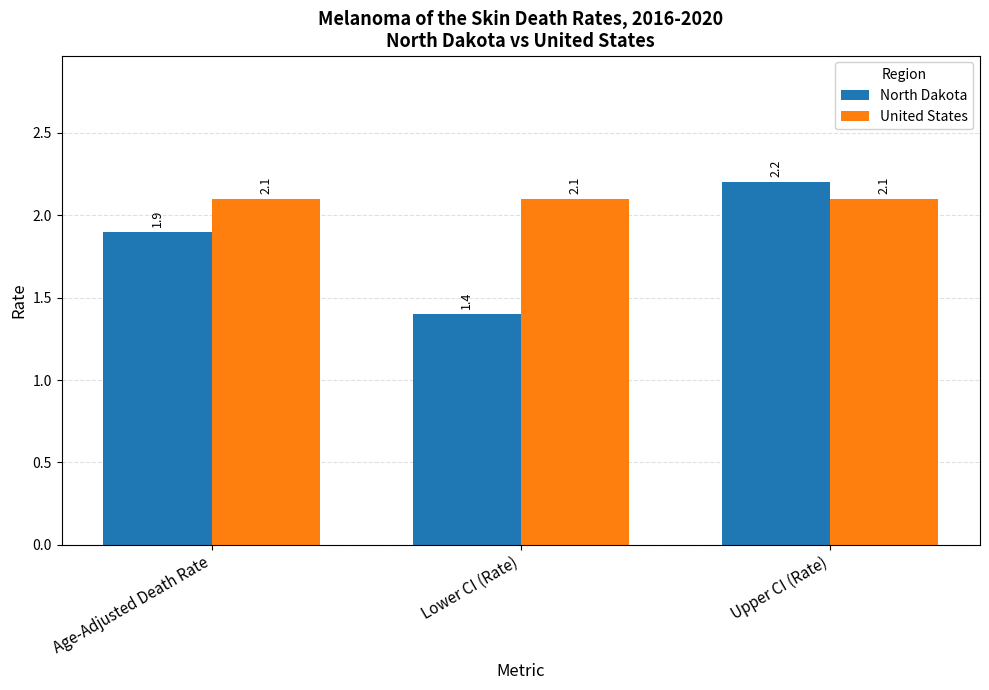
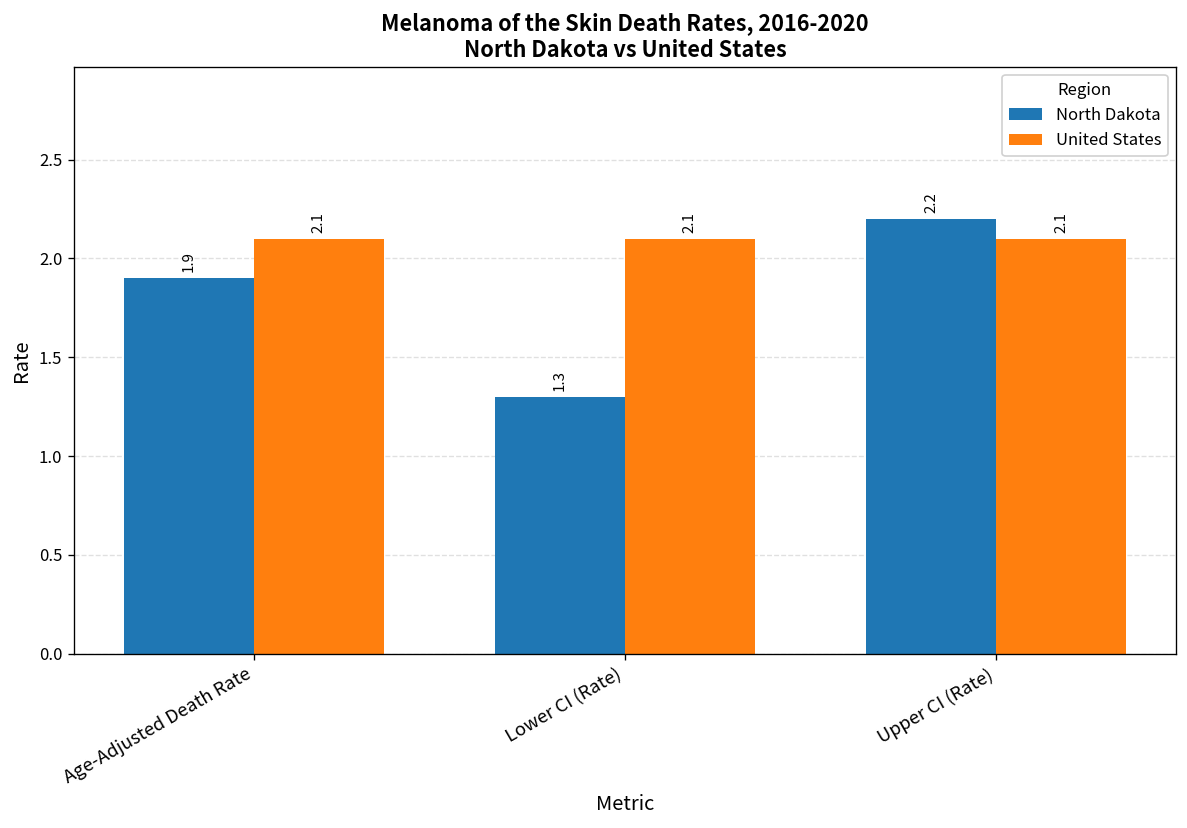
North Dakota, Lower CI (Rate): 1.4 -> 1.3
